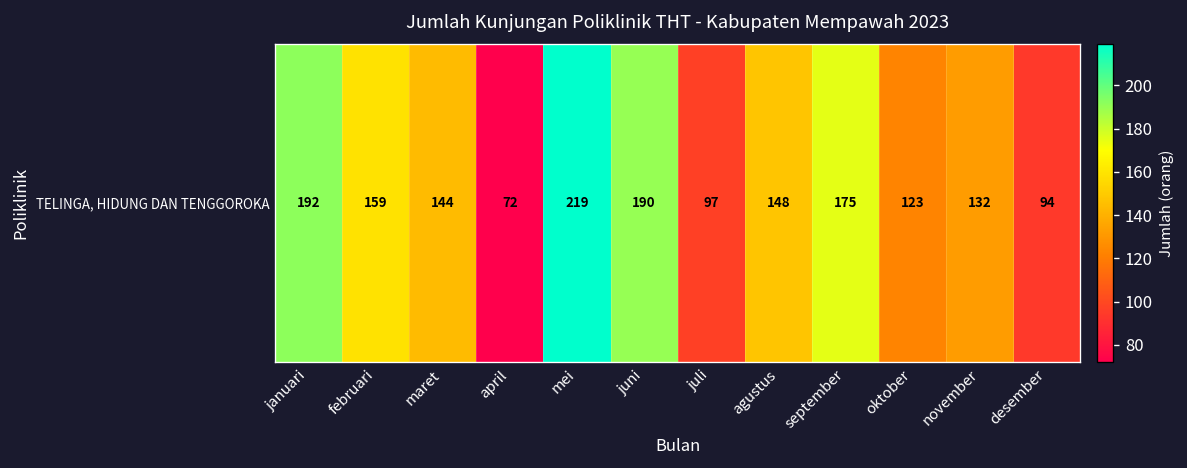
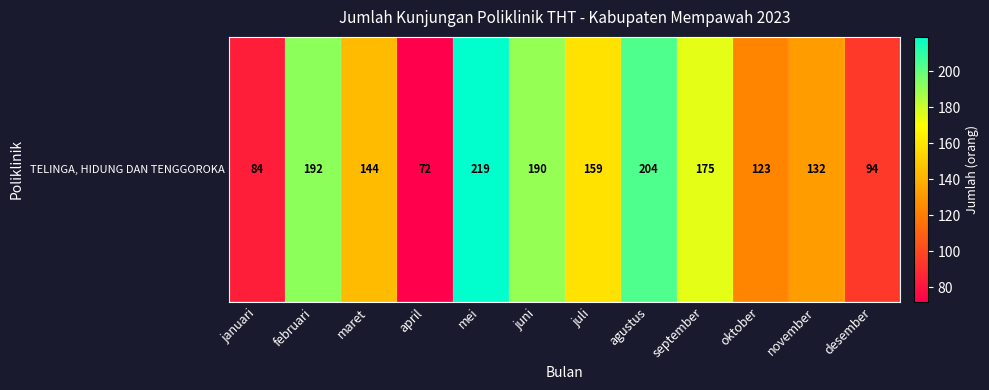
TELINGA, HIDUNG DAN TENGGOROKA, januari: 192 -> 84
TELINGA, HIDUNG DAN TENGGOROKA, februari: 159 -> 192
TELINGA, HIDUNG DAN TENGGOROKA, juli: 97 -> 159
TELINGA, HIDUNG DAN TENGGOROKA, agustus: 148 -> 204
